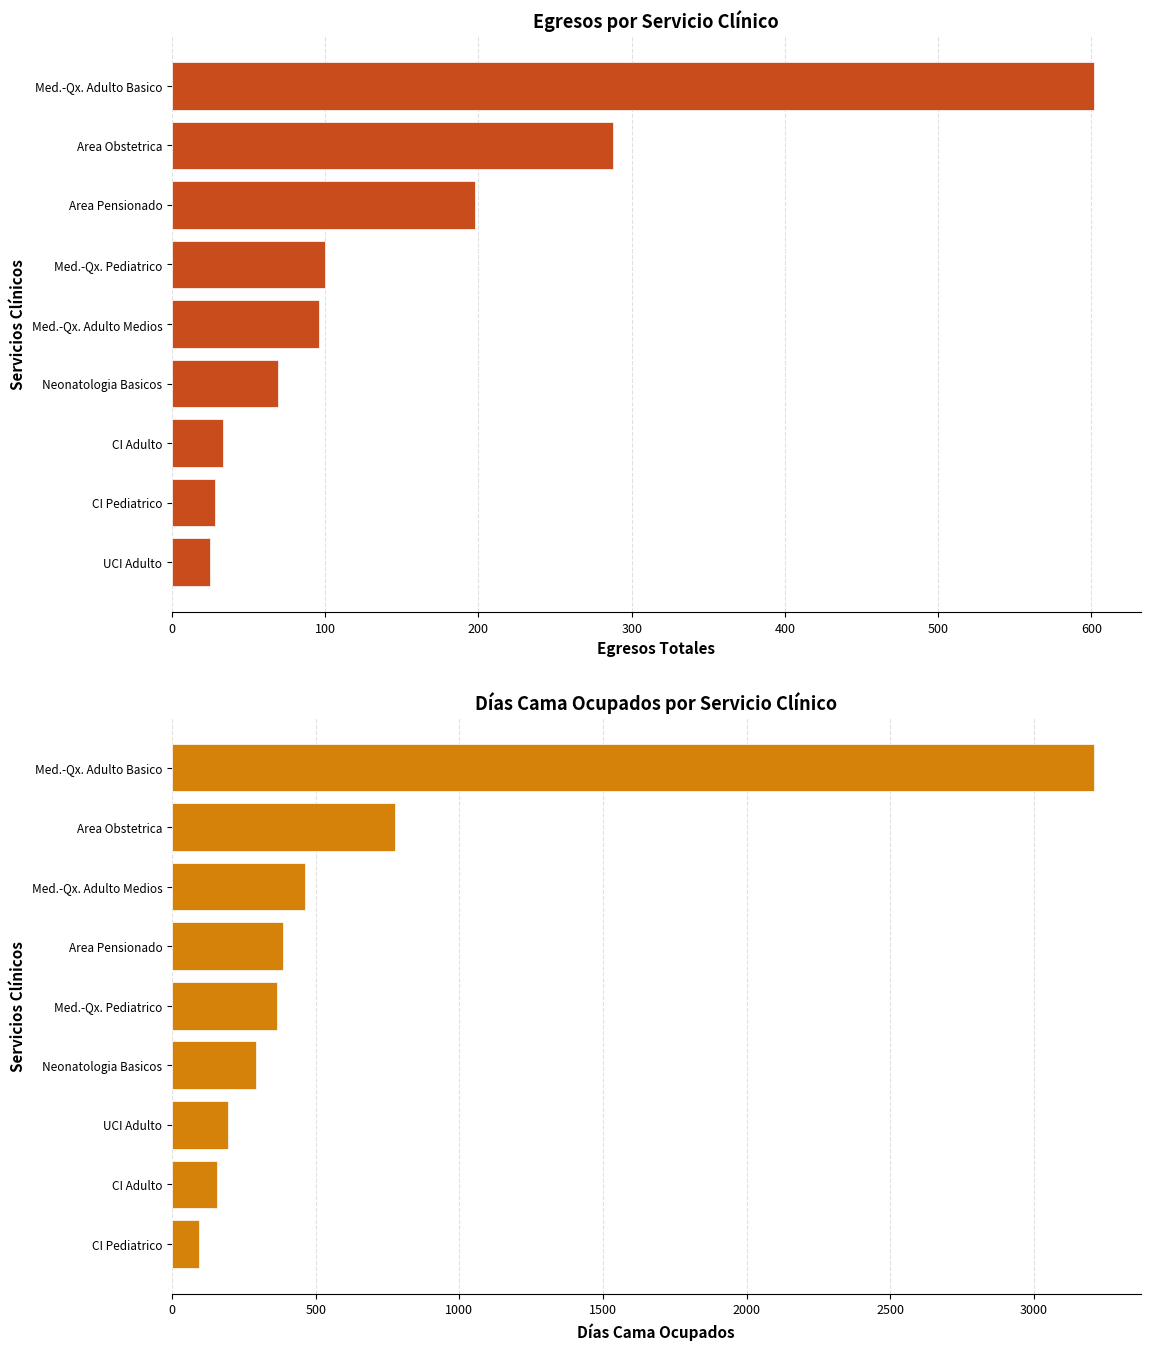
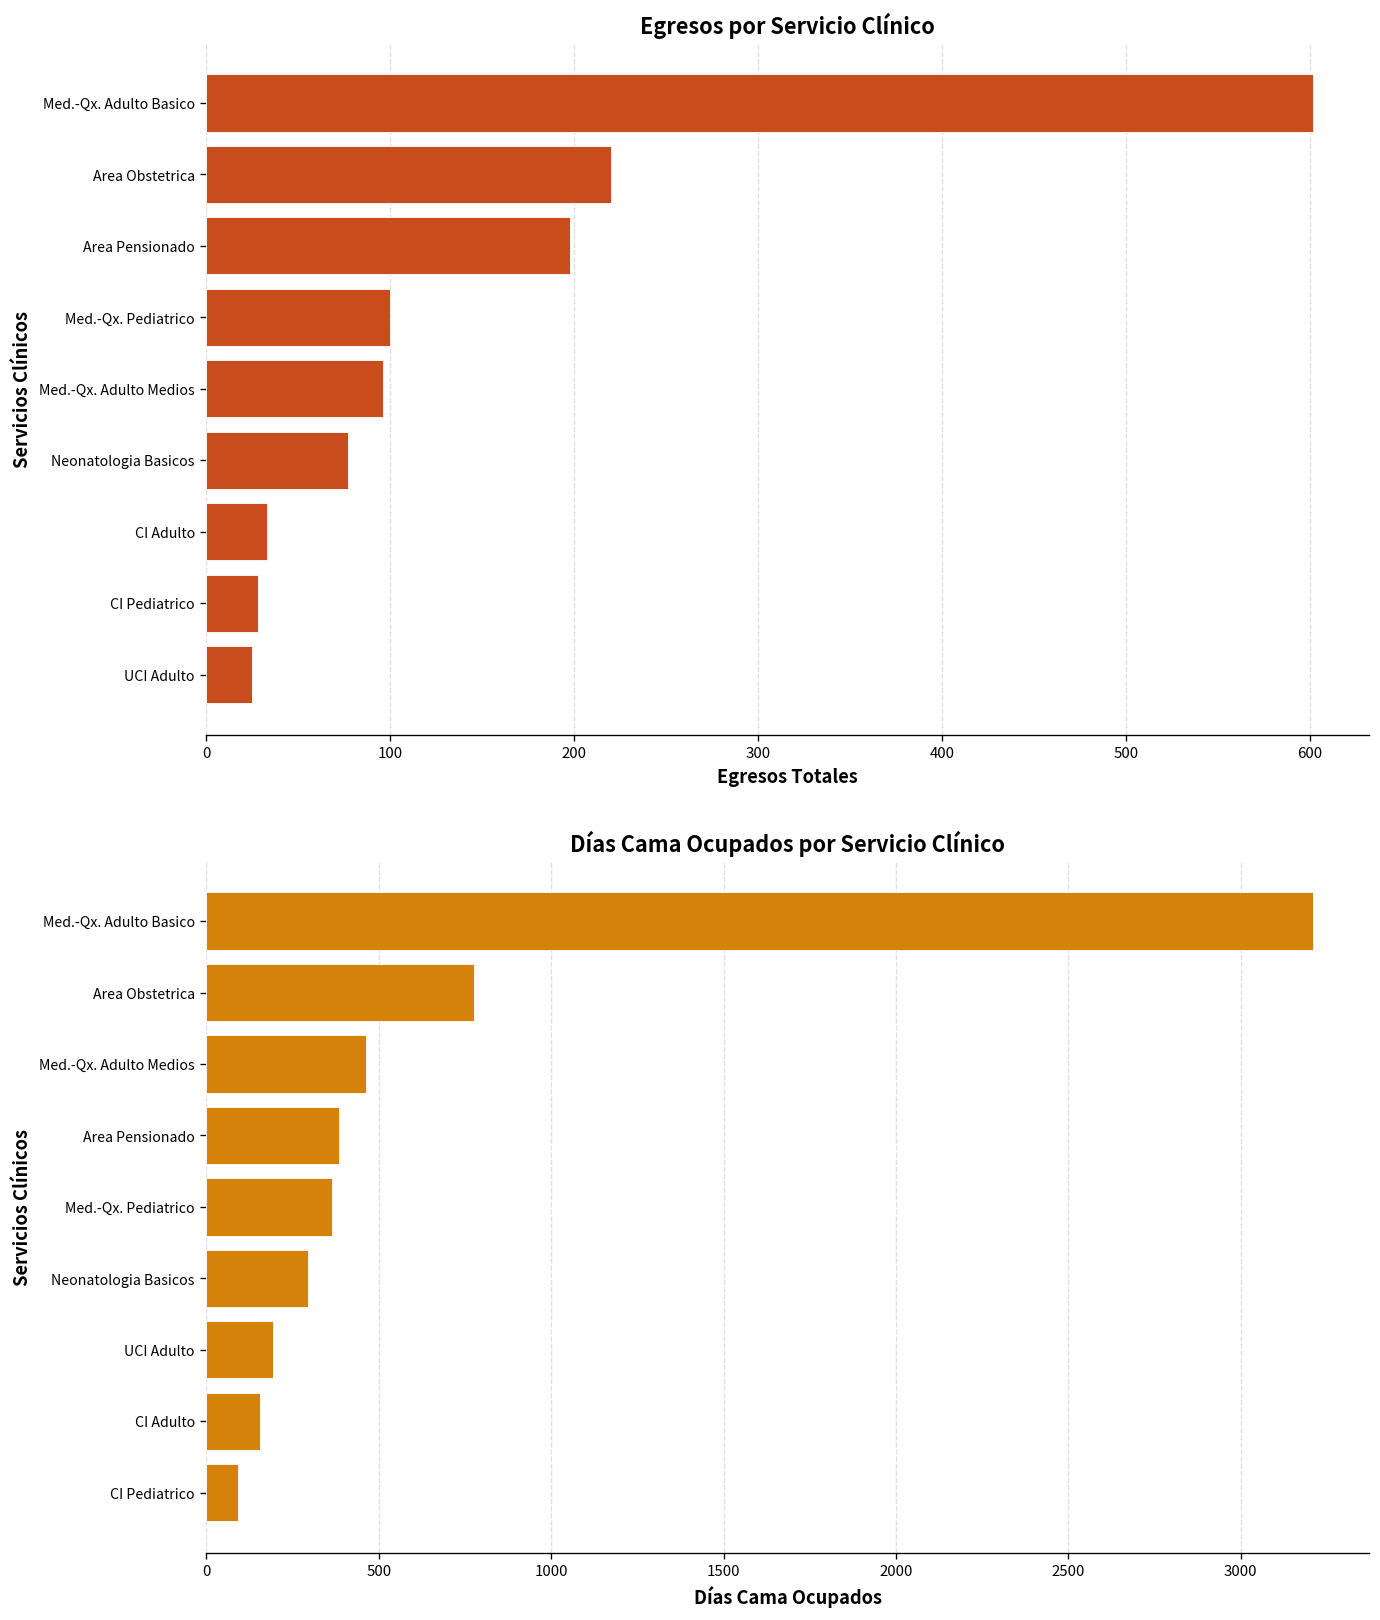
Egresos por Servicio Clínico, Area Obstetrica: 288 -> 220
Egresos por Servicio Clínico, Neonatologia Basicos: 69 -> 77
